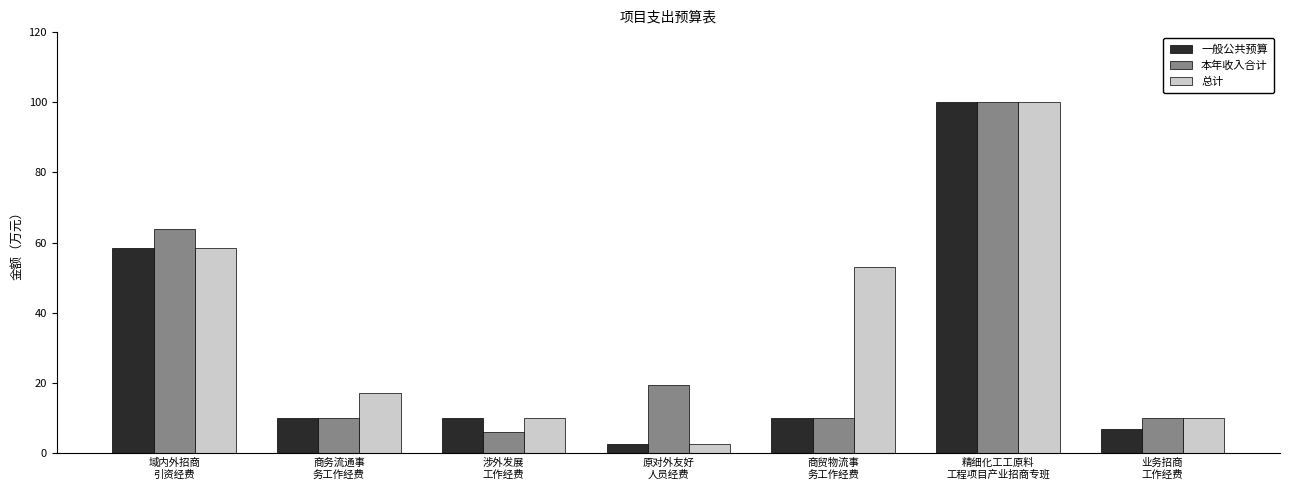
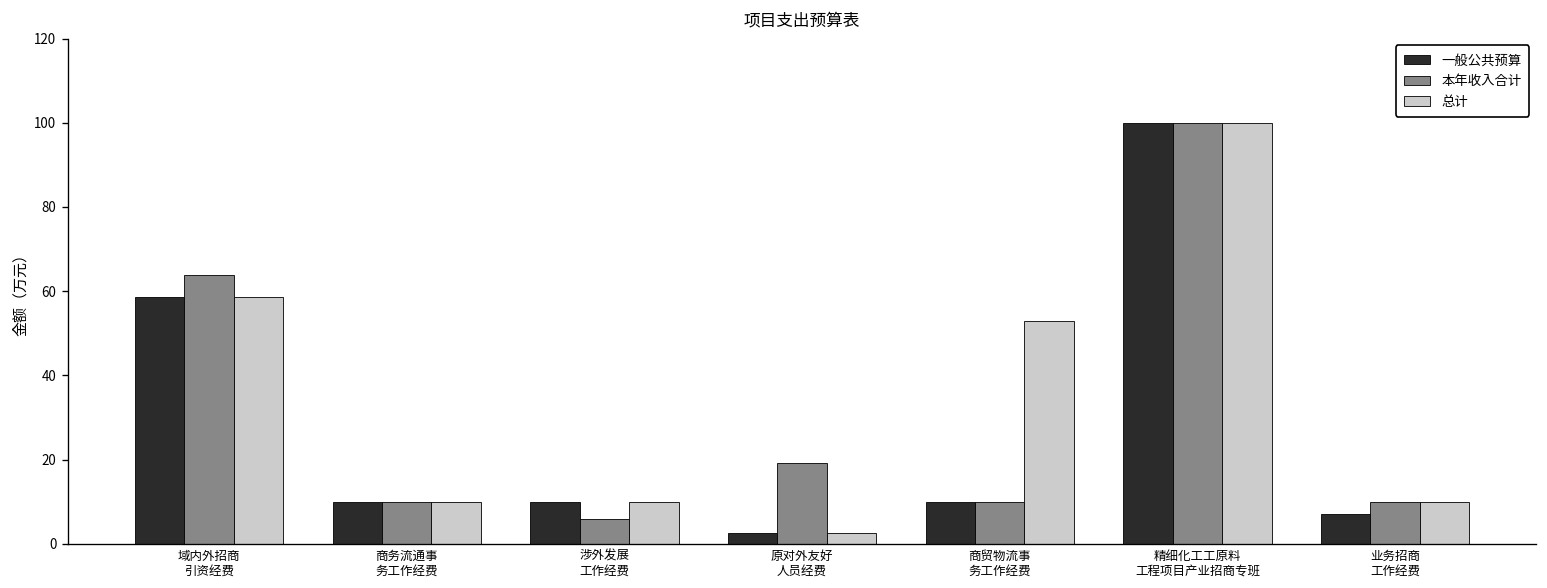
总计, 商务流通事 务工作经费: 17 -> 10
